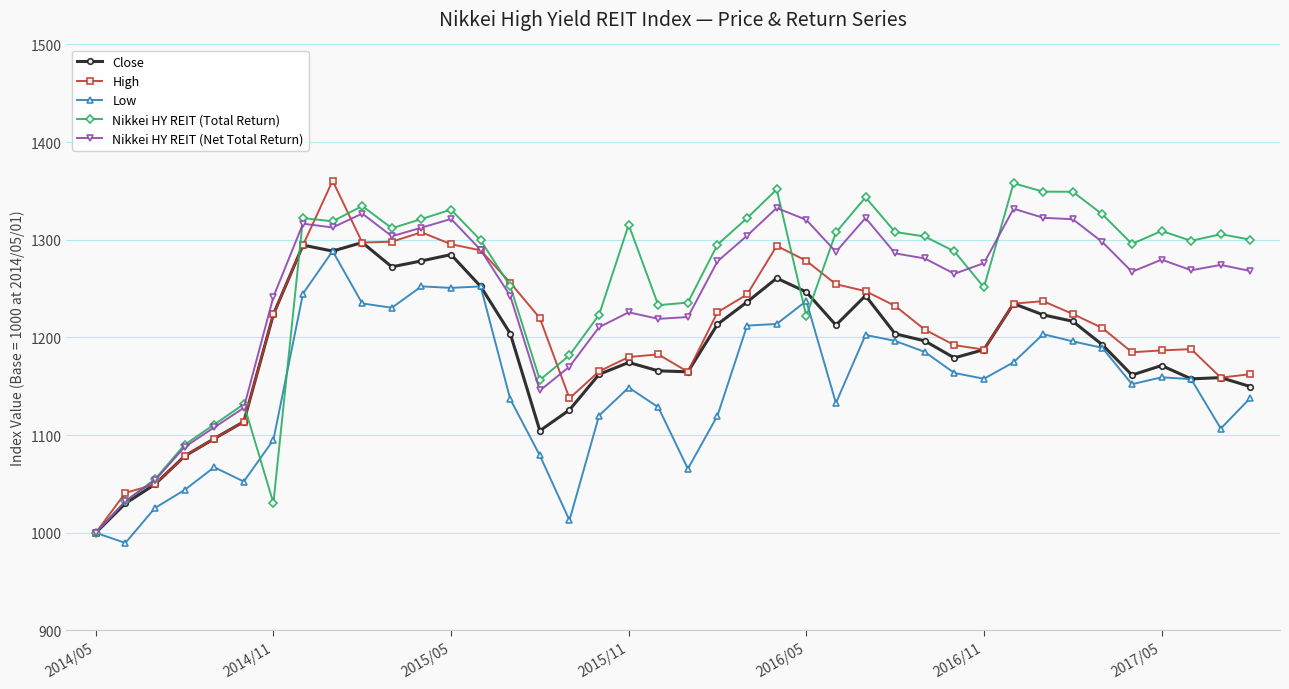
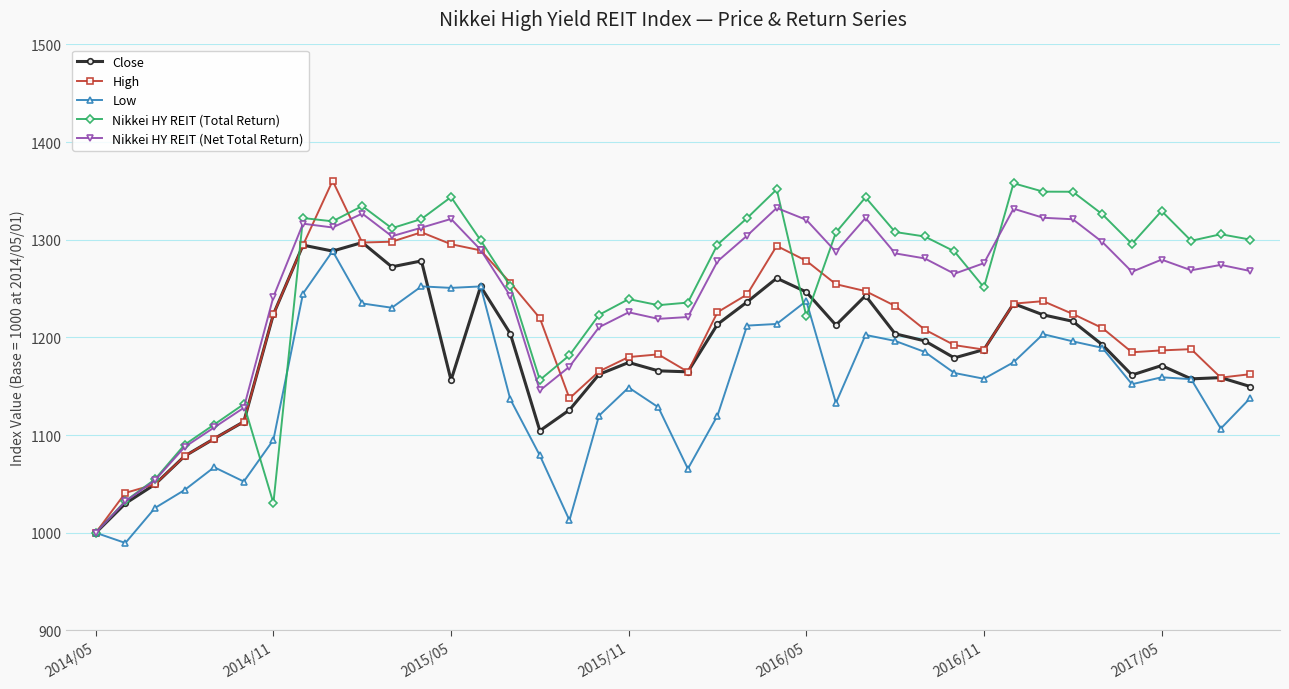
Close, 2015/05: 1280 -> 1160
Nikkei HY REIT (Total Return), 2015/05: 1330 -> 1340
Nikkei HY REIT (Total Return), 2015/11: 1320 -> 1240
Nikkei HY REIT (Total Return), 2017/05: 1310 -> 1330
